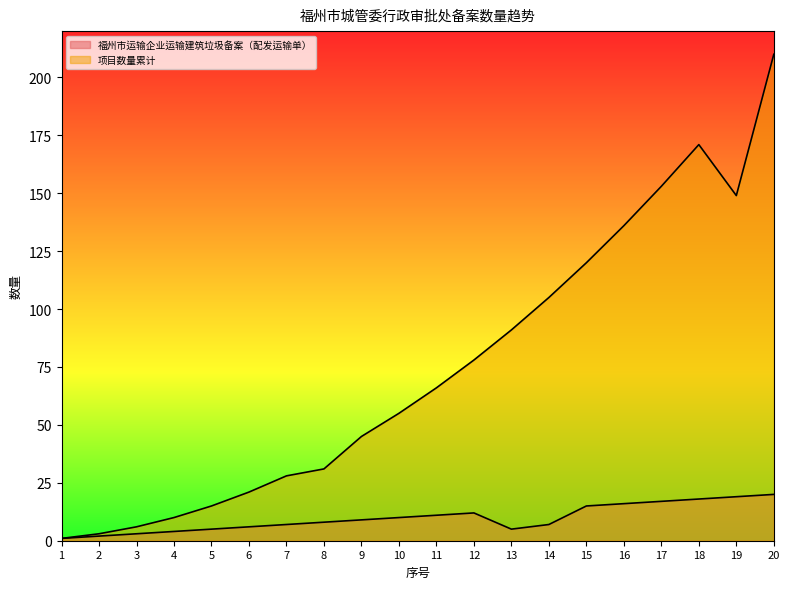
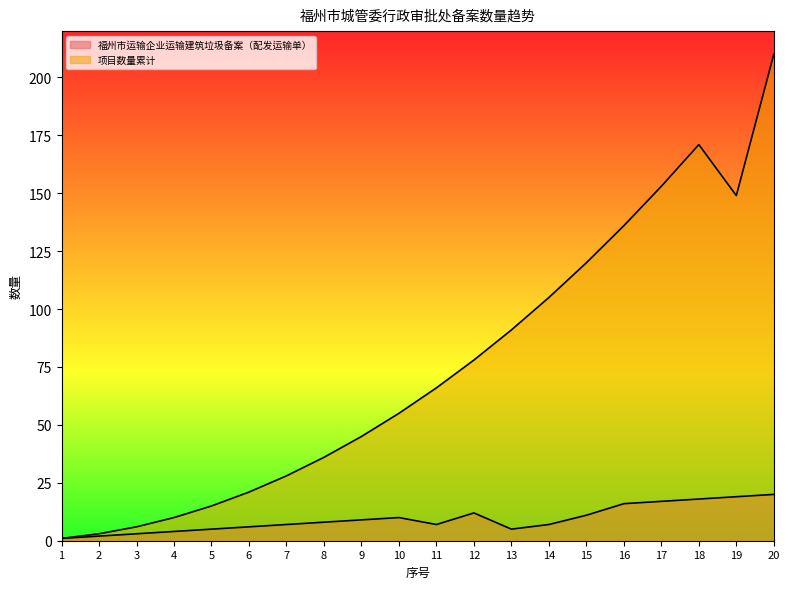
项目数量累计, 8: 31 -> 36
福州市运输企业运输建筑垃圾备案（配发运输单）, 11: 11 -> 7
福州市运输企业运输建筑垃圾备案（配发运输单）, 15: 15 -> 11
